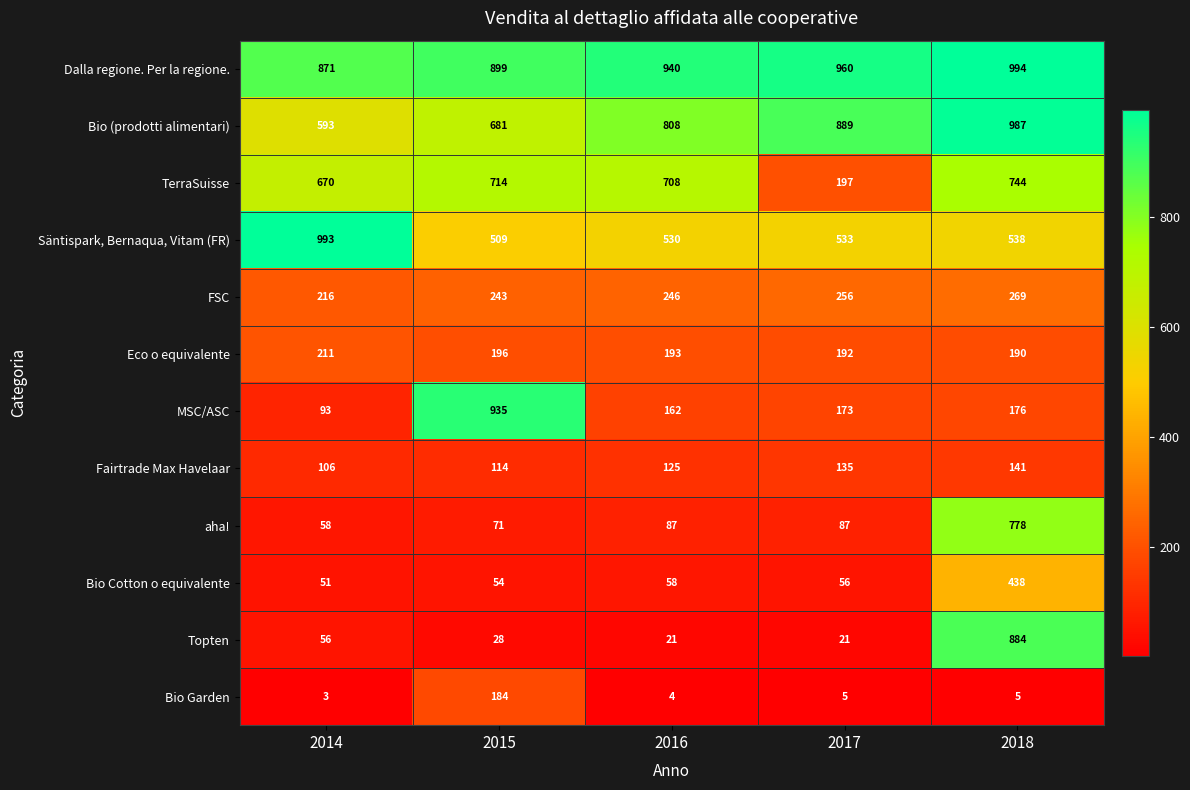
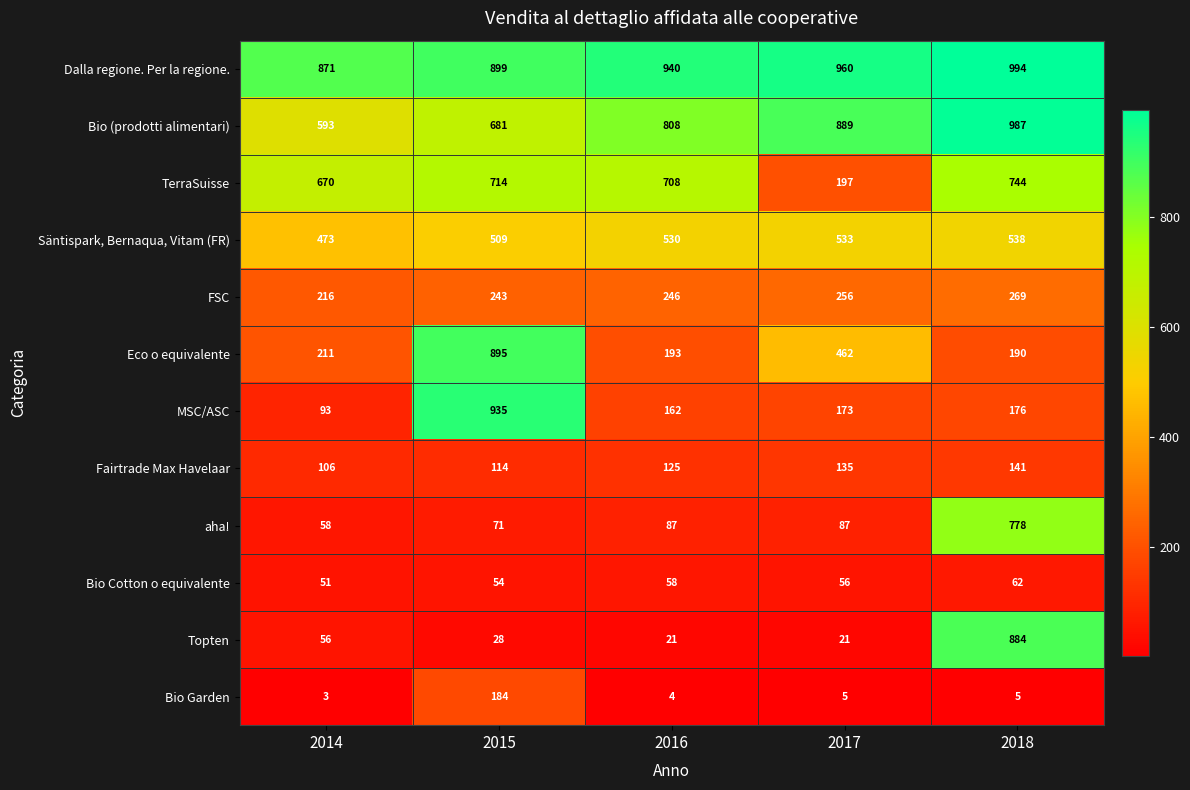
Säntispark, Bernaqua, Vitam (FR), 2014: 993 -> 473
Eco o equivalente, 2015: 196 -> 895
Eco o equivalente, 2017: 192 -> 462
Bio Cotton o equivalente, 2018: 438 -> 62
